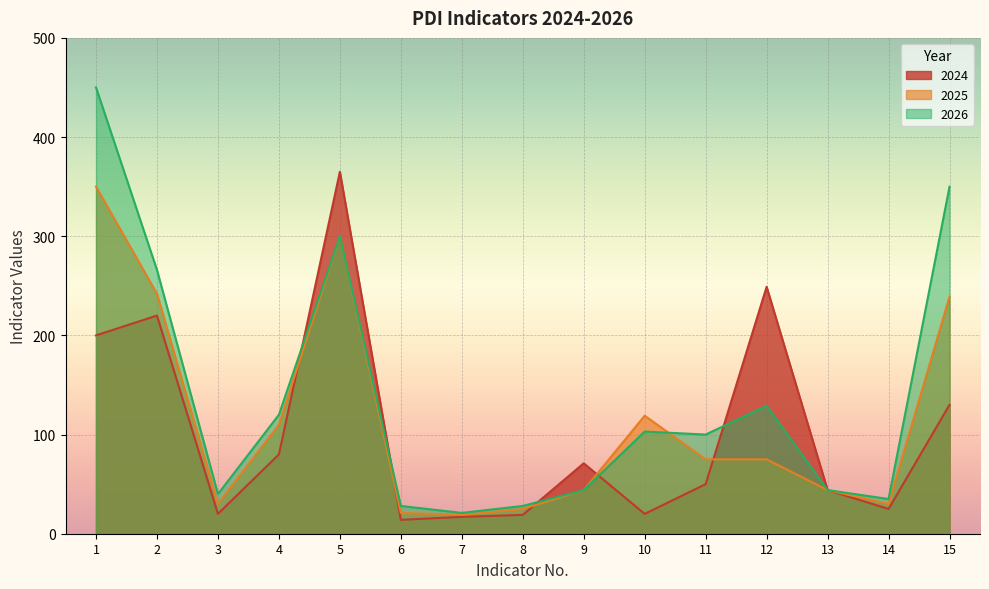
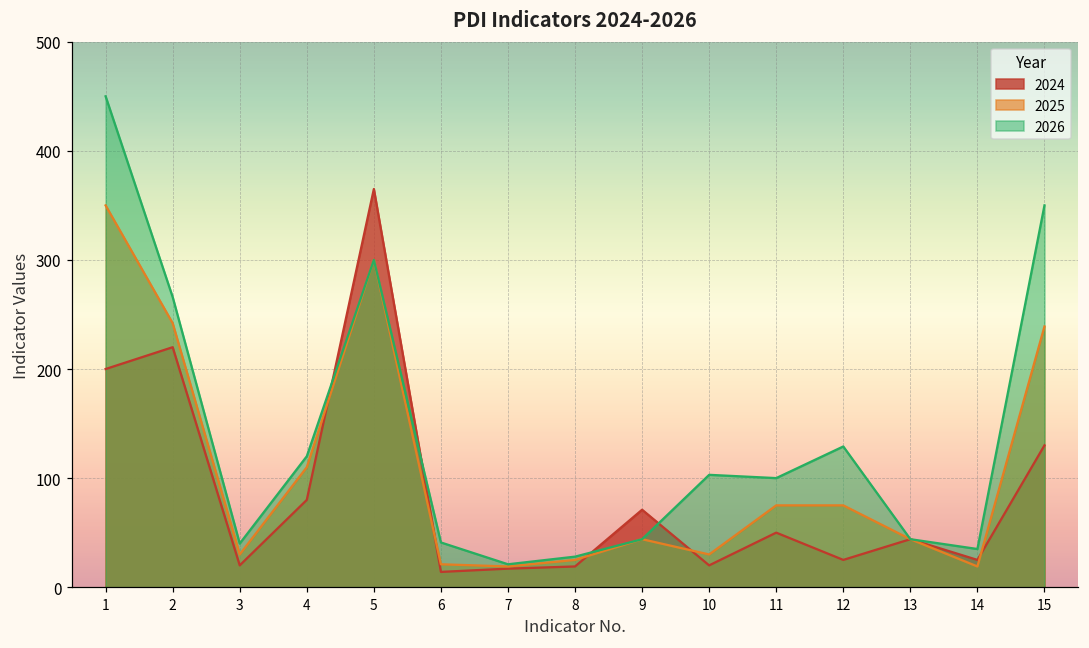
2026, 6: 30 -> 40
2025, 10: 120 -> 30
2024, 12: 250 -> 30
2025, 14: 30 -> 20
